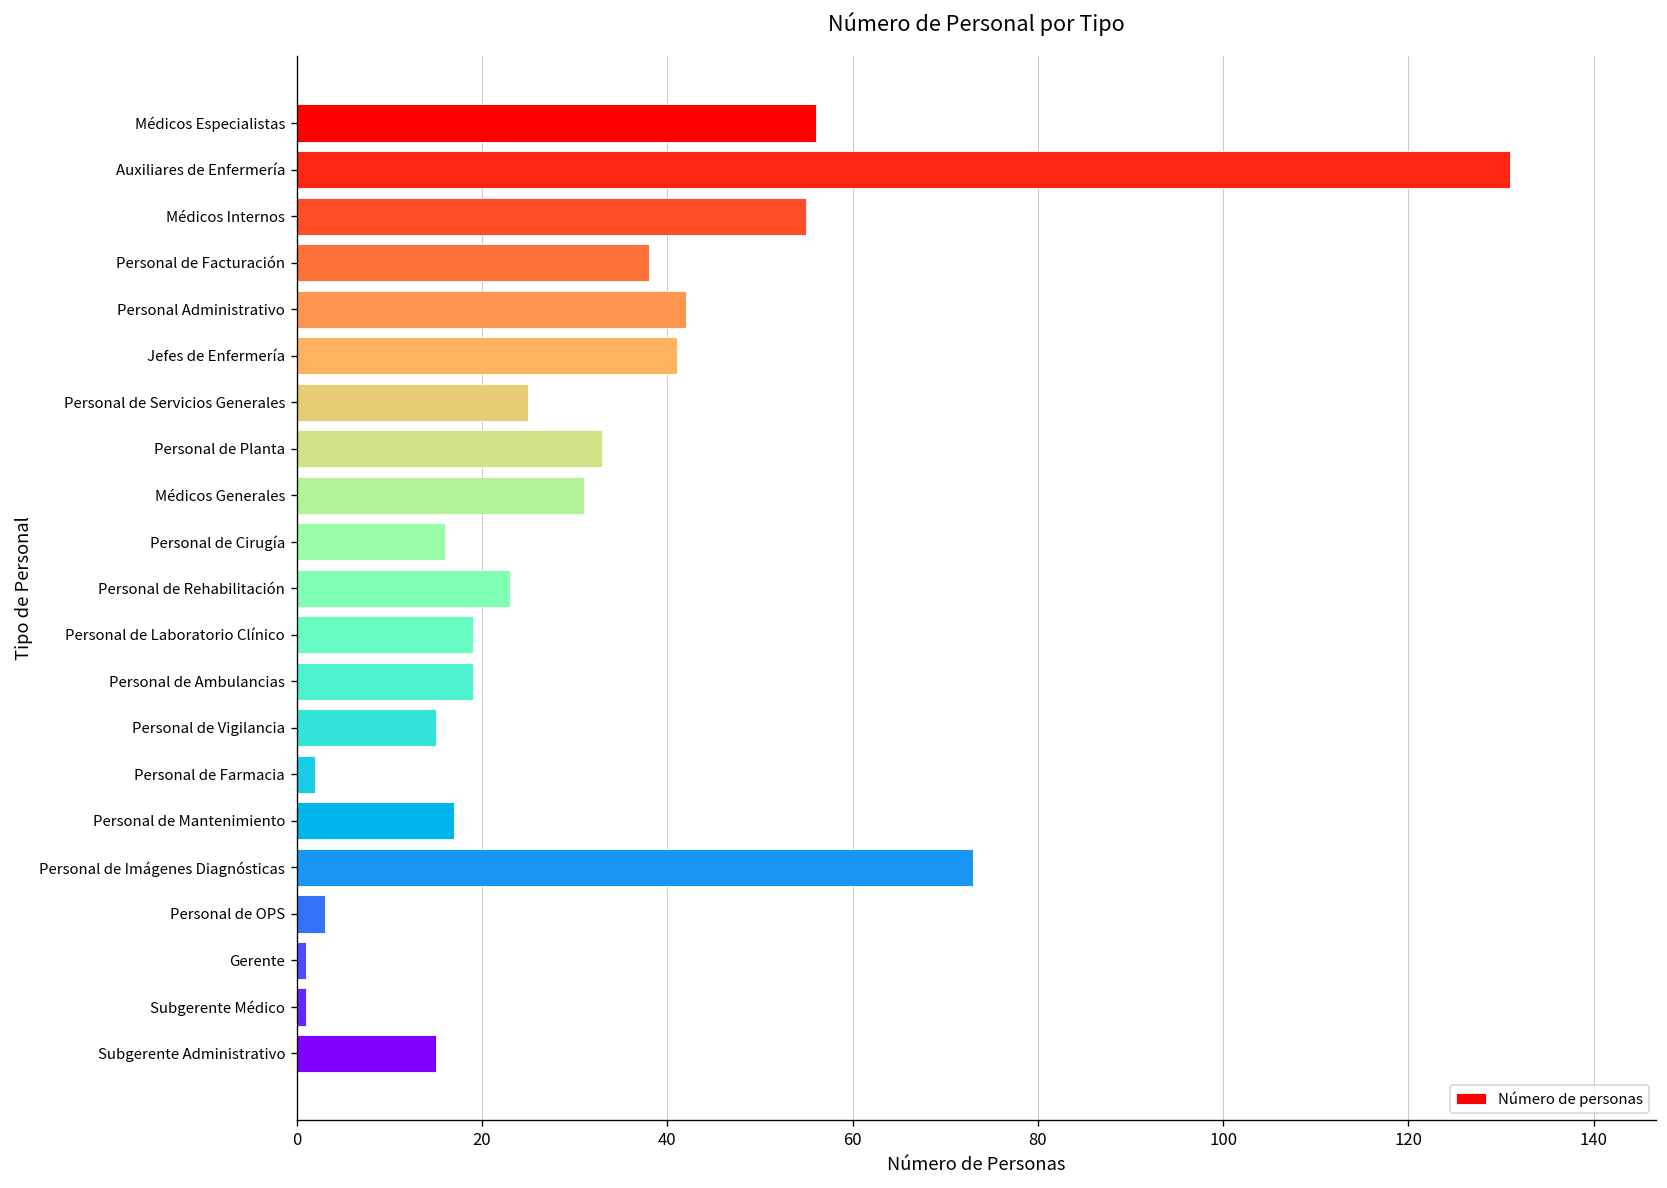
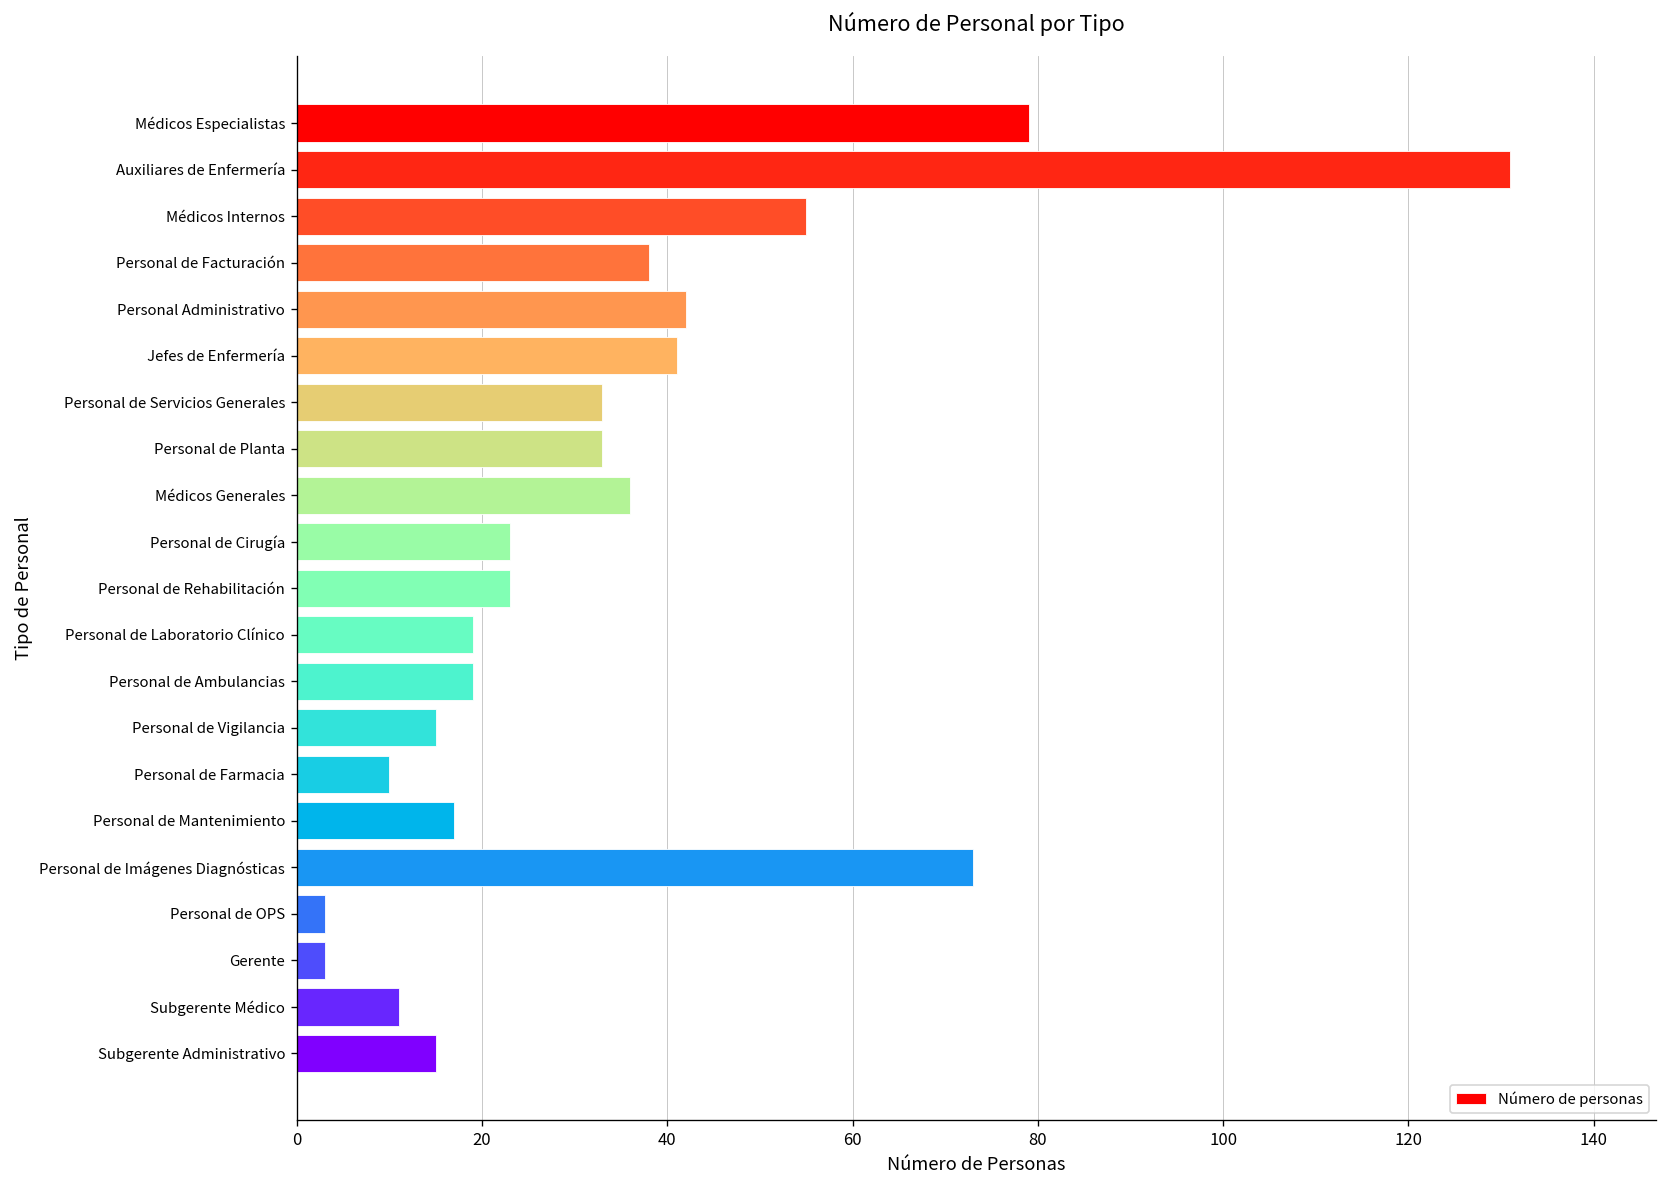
Médicos Especialistas: 56 -> 79
Personal de Servicios Generales: 25 -> 33
Médicos Generales: 31 -> 36
Personal de Cirugía: 16 -> 23
Personal de Farmacia: 2 -> 10
Gerente: 1 -> 3
Subgerente Médico: 1 -> 11
